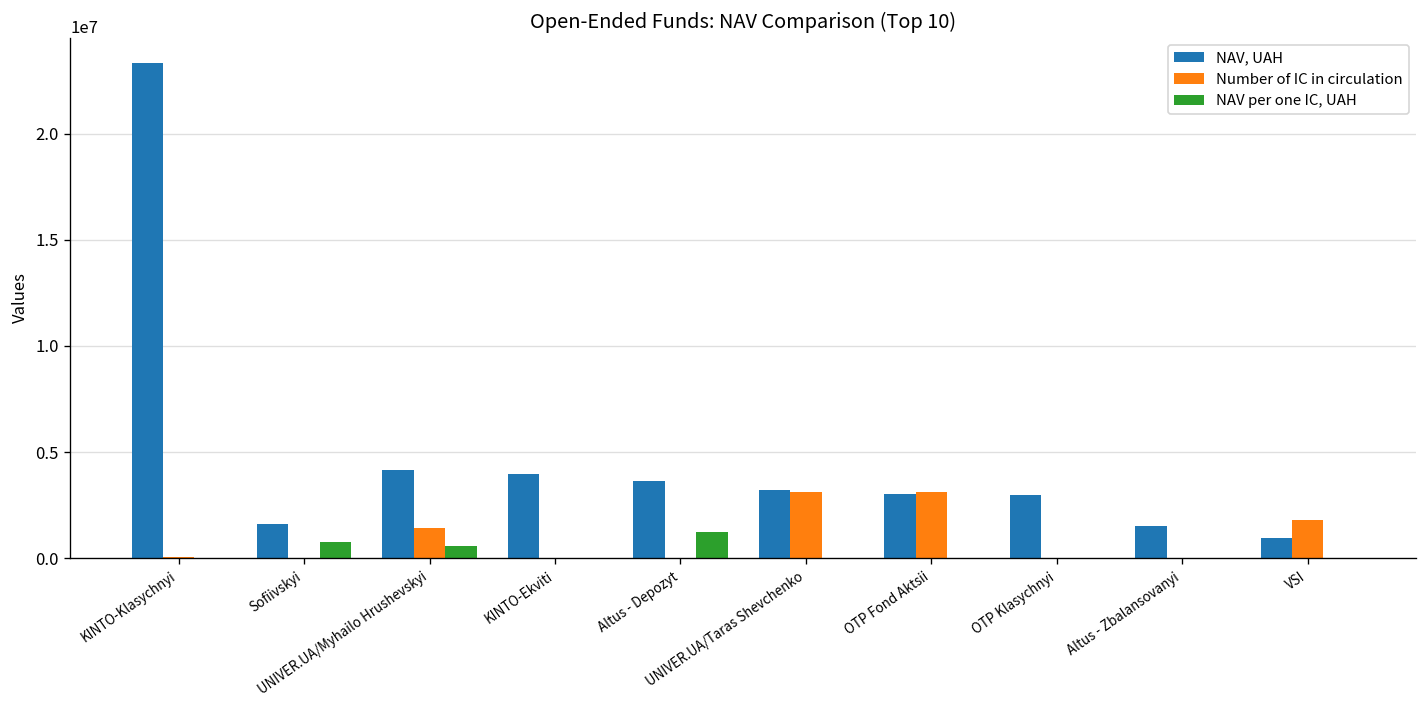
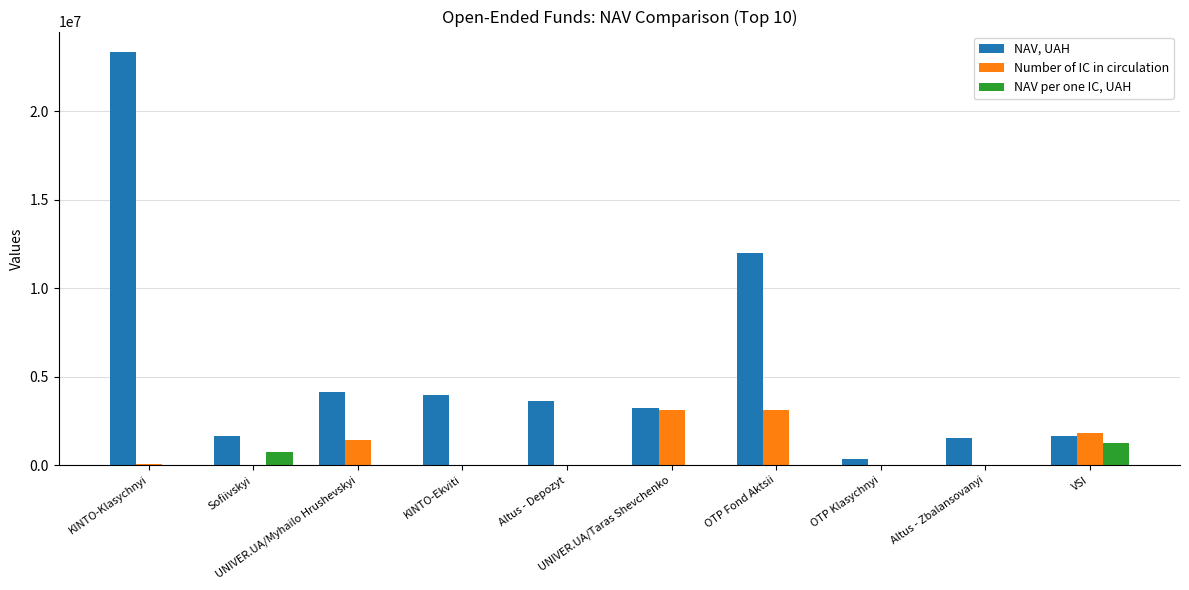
NAV per one IC, UAH, UNIVER.UA/Myhailo Hrushevskyi: 600000 -> 0
NAV per one IC, UAH, Altus - Depozyt: 1200000 -> 0
NAV, UAH, OTP Fond Aktsii: 3000000 -> 12000000
NAV, UAH, OTP Klasychnyi: 3000000 -> 300000
NAV, UAH, VSI: 900000 -> 1700000
NAV per one IC, UAH, VSI: 0 -> 1300000
